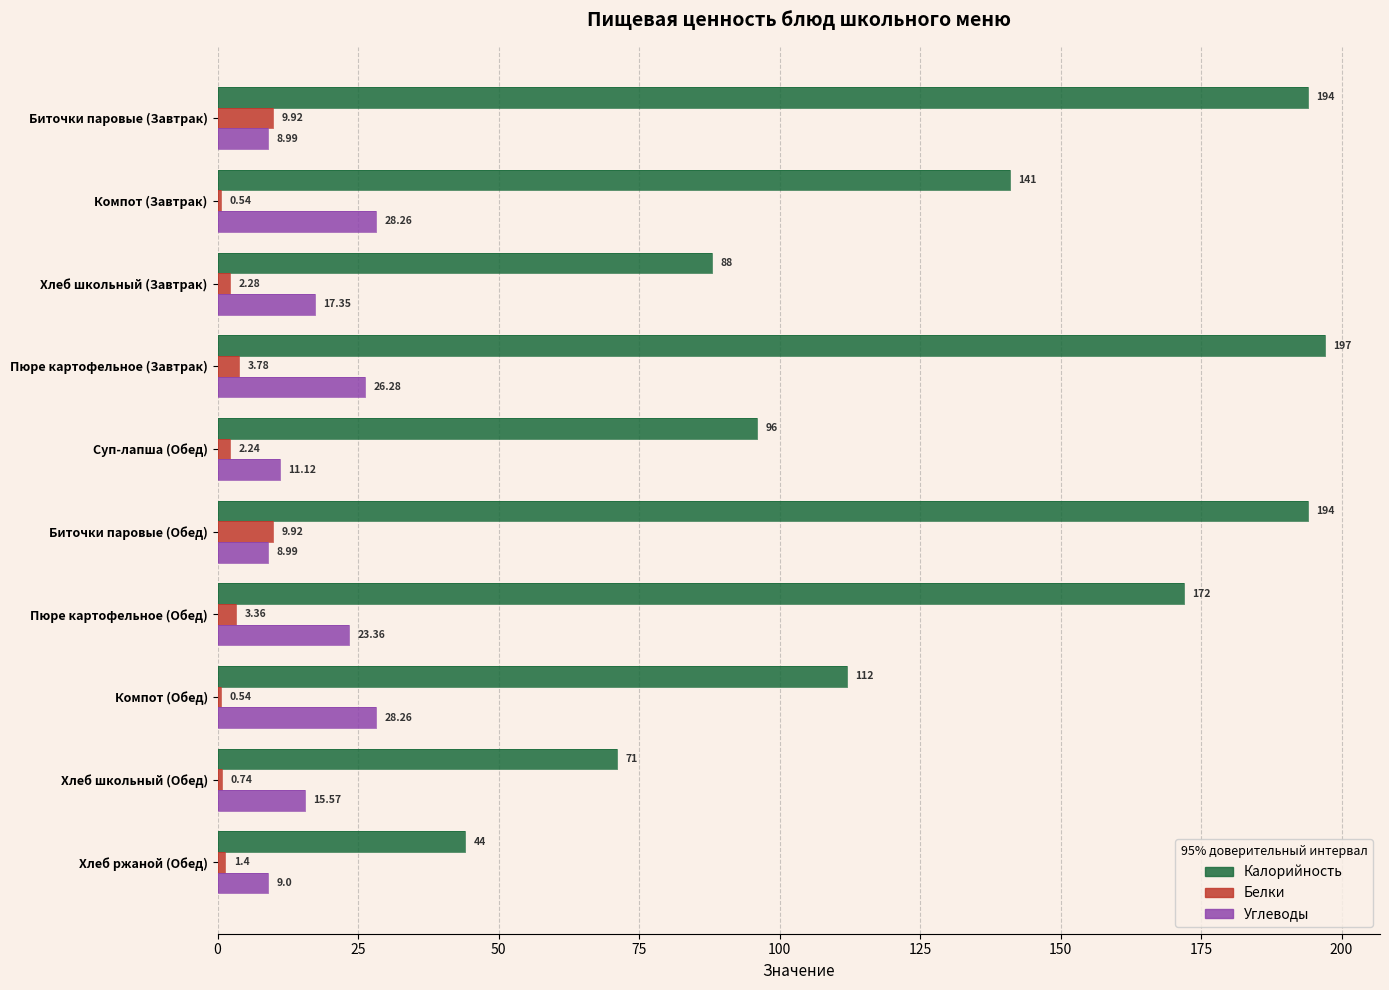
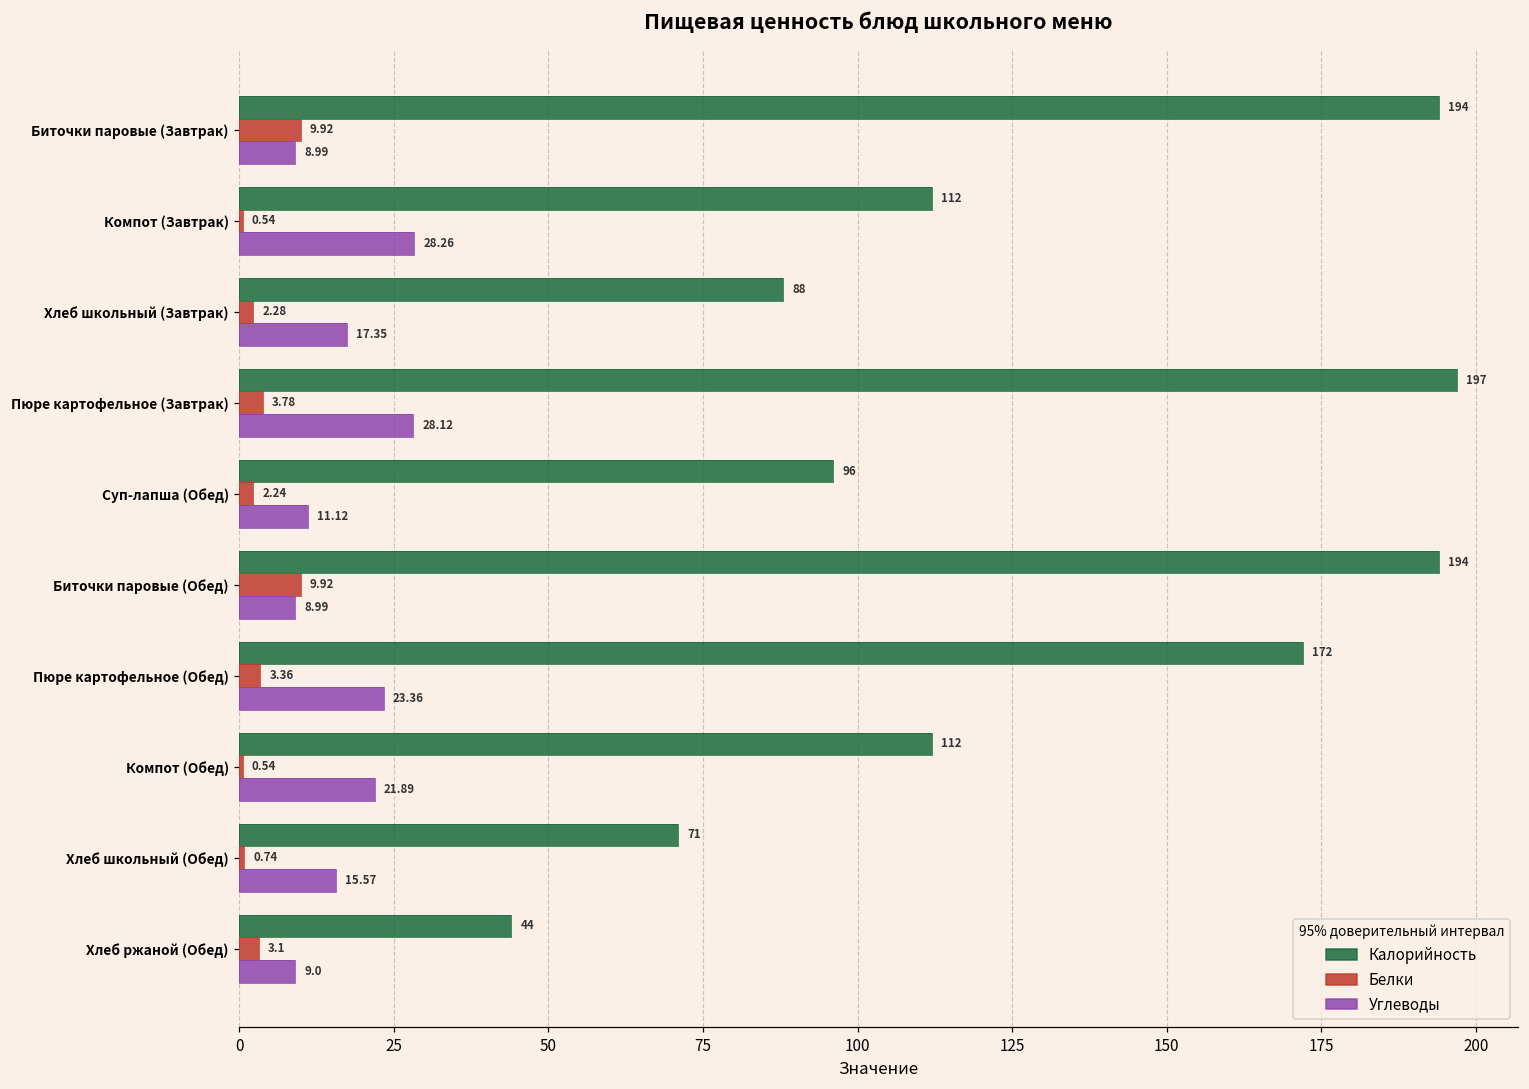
Калорийность, Компот (Завтрак): 141 -> 112
Углеводы, Пюре картофельное (Завтрак): 26.28 -> 28.12
Углеводы, Компот (Обед): 28.26 -> 21.89
Белки, Хлеб ржаной (Обед): 1.4 -> 3.1
